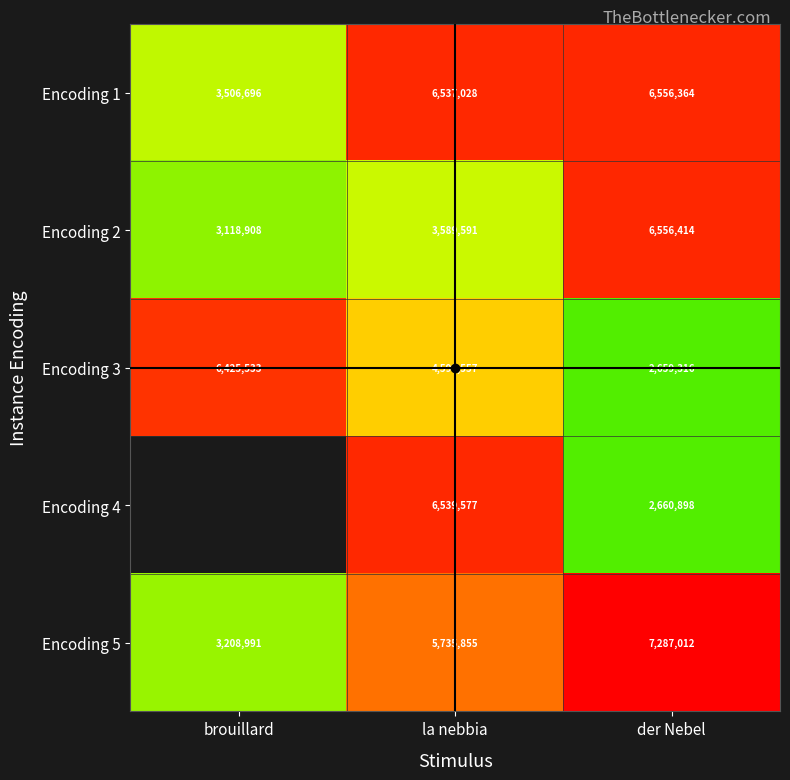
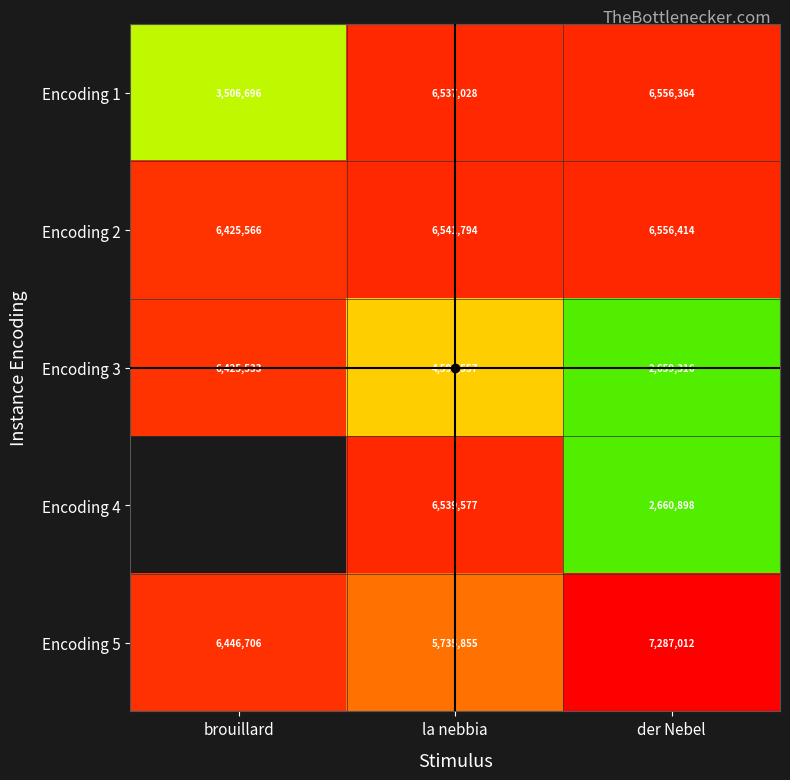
Encoding 2, brouillard: 3,118,908 -> 6,425,566
Encoding 2, la nebbia: 3,589,591 -> 6,541,794
Encoding 5, brouillard: 3,208,991 -> 6,446,706
